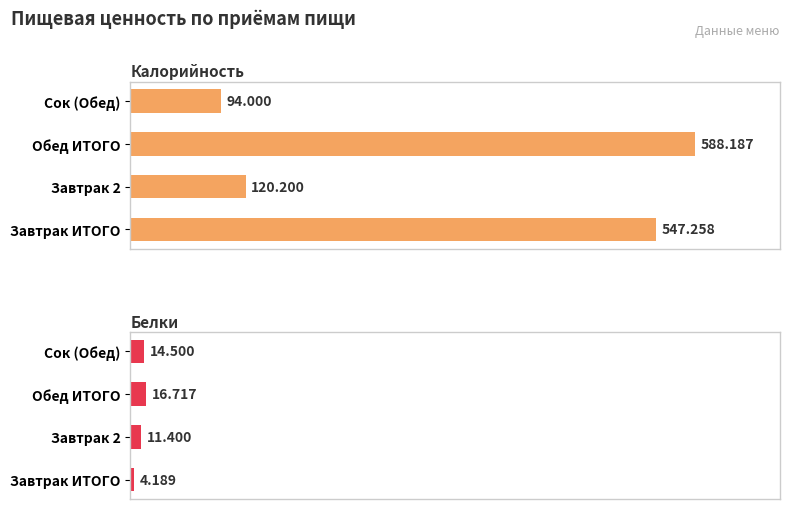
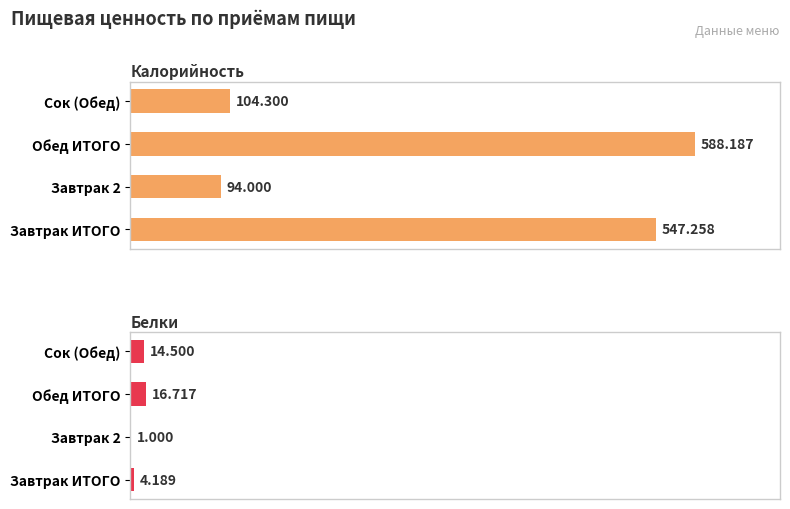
Калорийность, Сок (Обед): 94.000 -> 104.300
Калорийность, Завтрак 2: 120.200 -> 94.000
Белки, Завтрак 2: 11.400 -> 1.000
